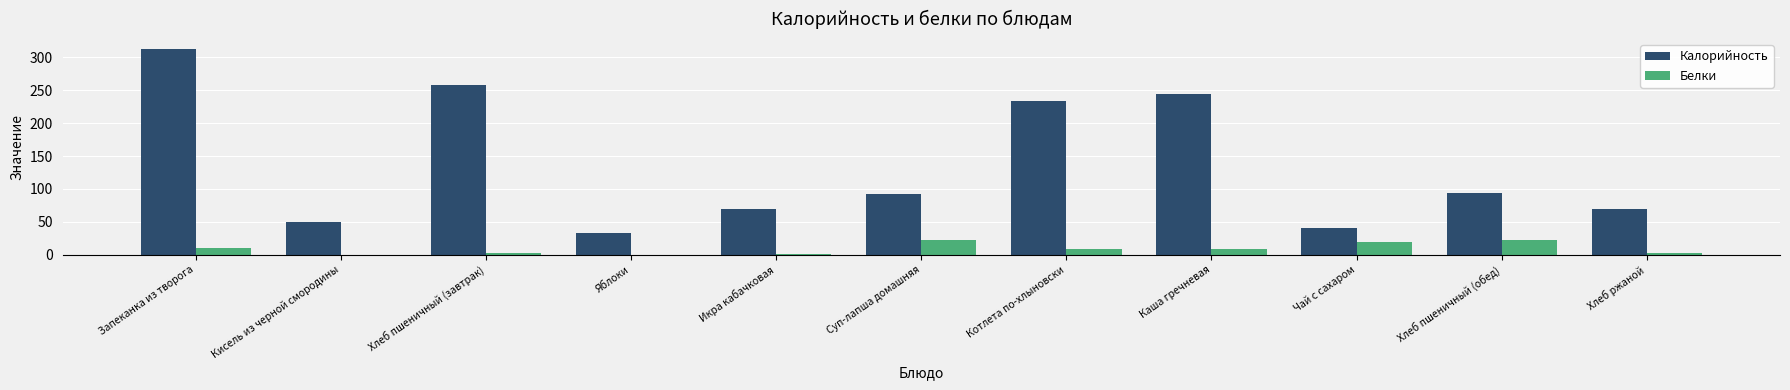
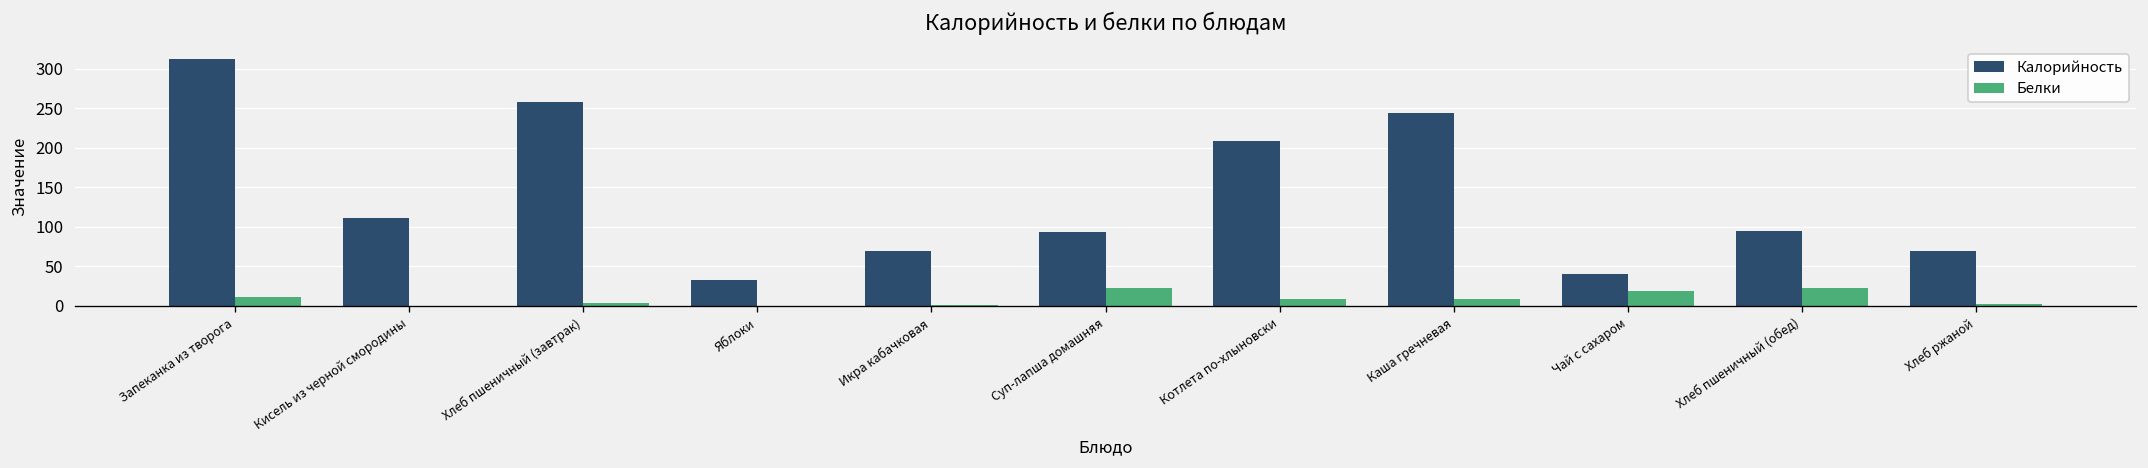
Калорийность, Кисель из черной смородины: 50 -> 110
Калорийность, Котлета по-хлыновски: 230 -> 210
